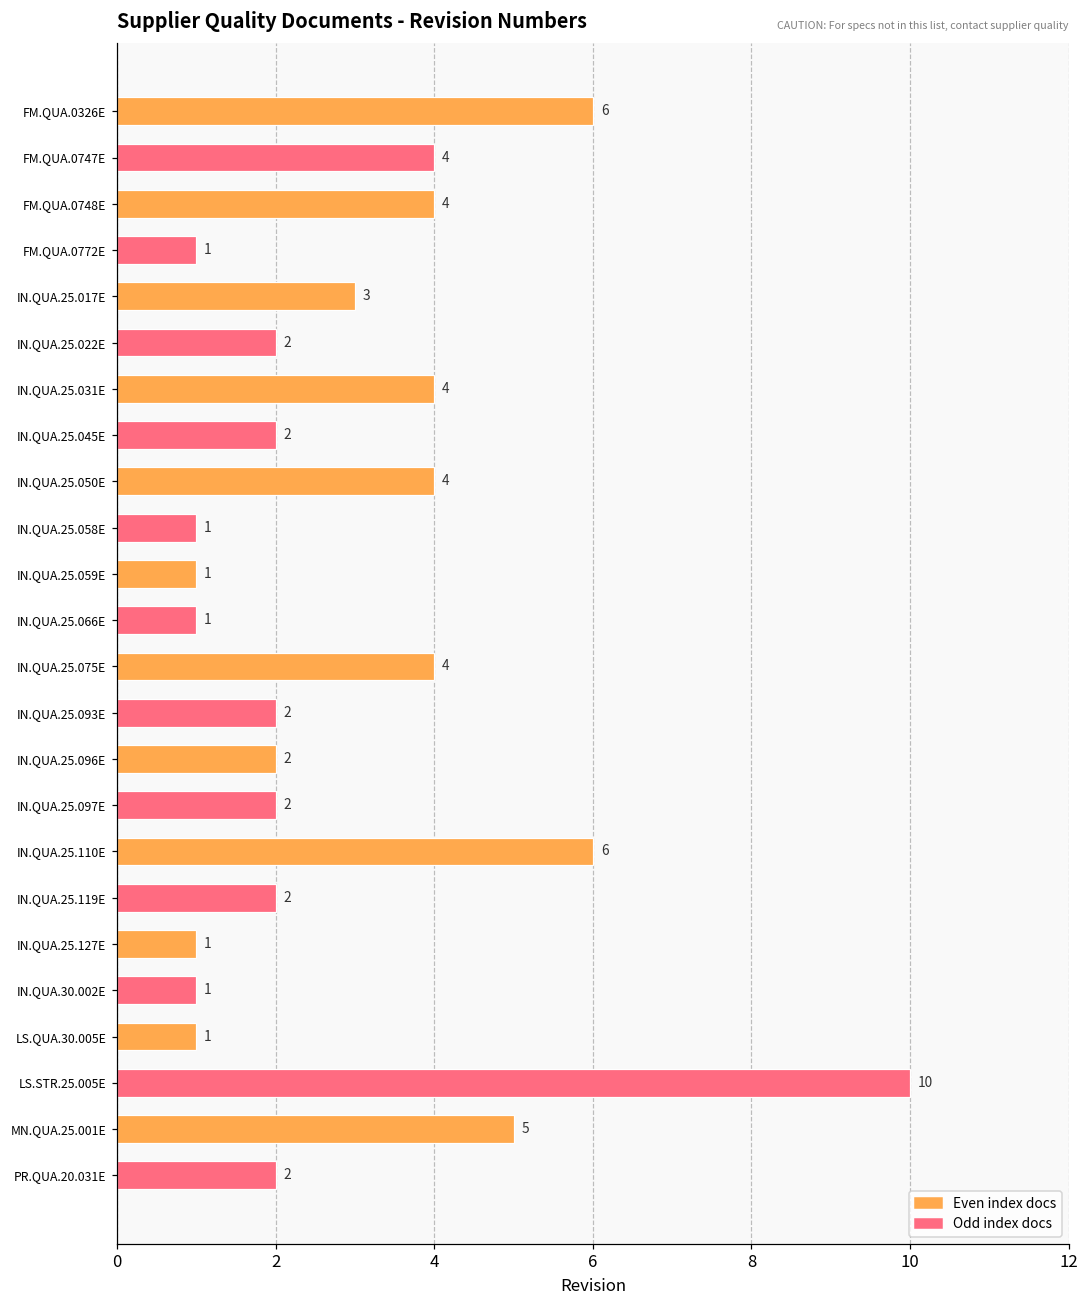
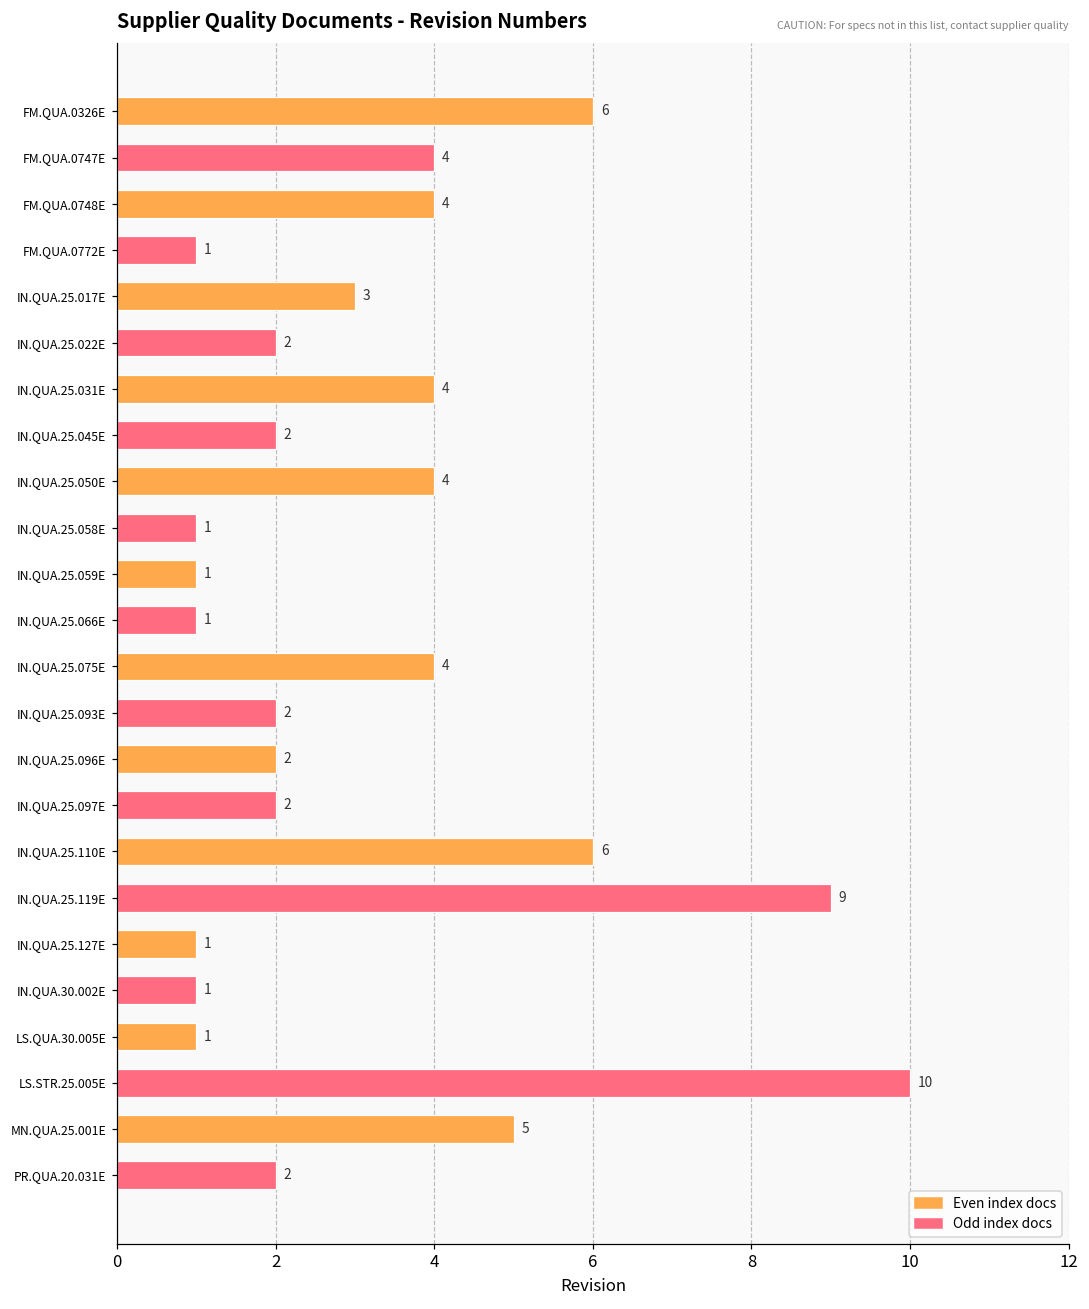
IN.QUA.25.119E: 2 -> 9
